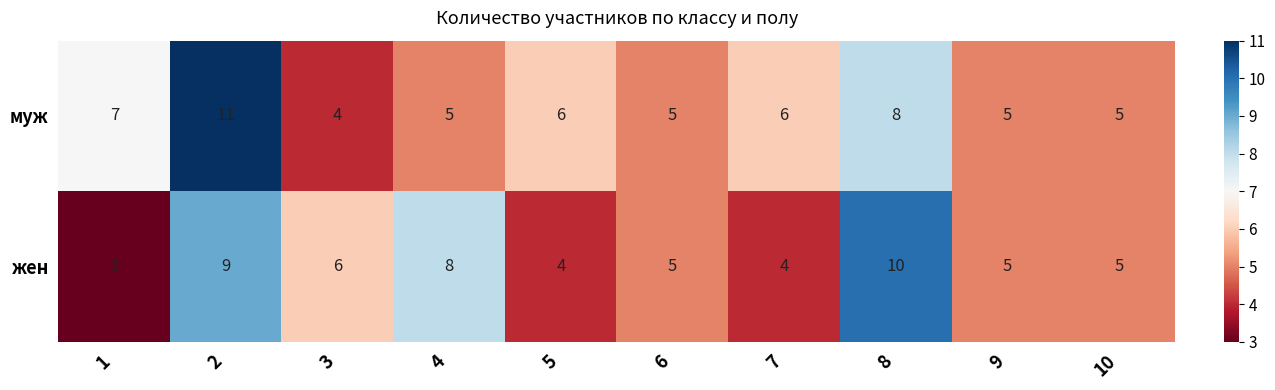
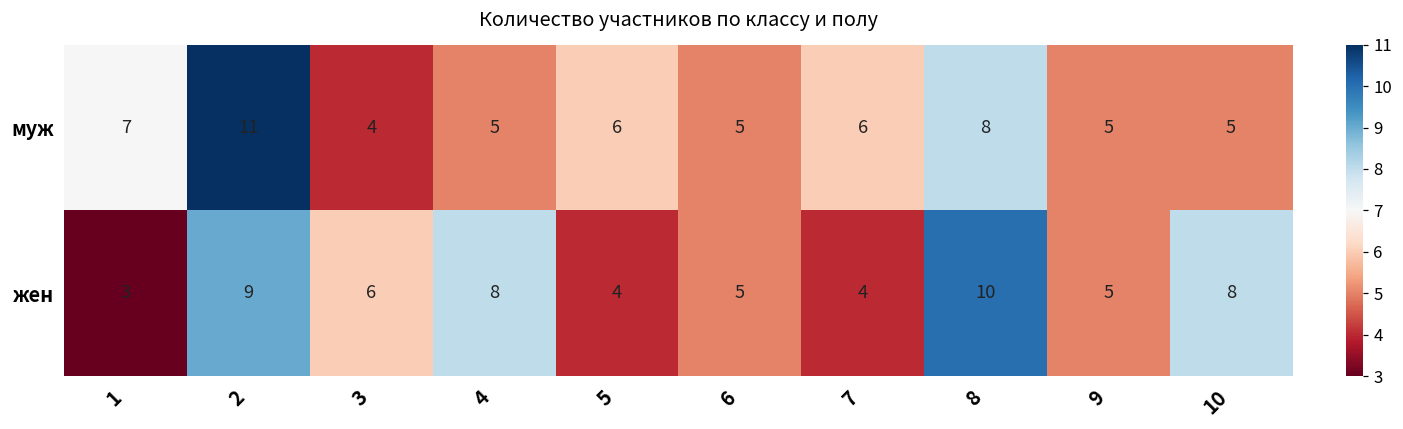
жен, 10: 5 -> 8
